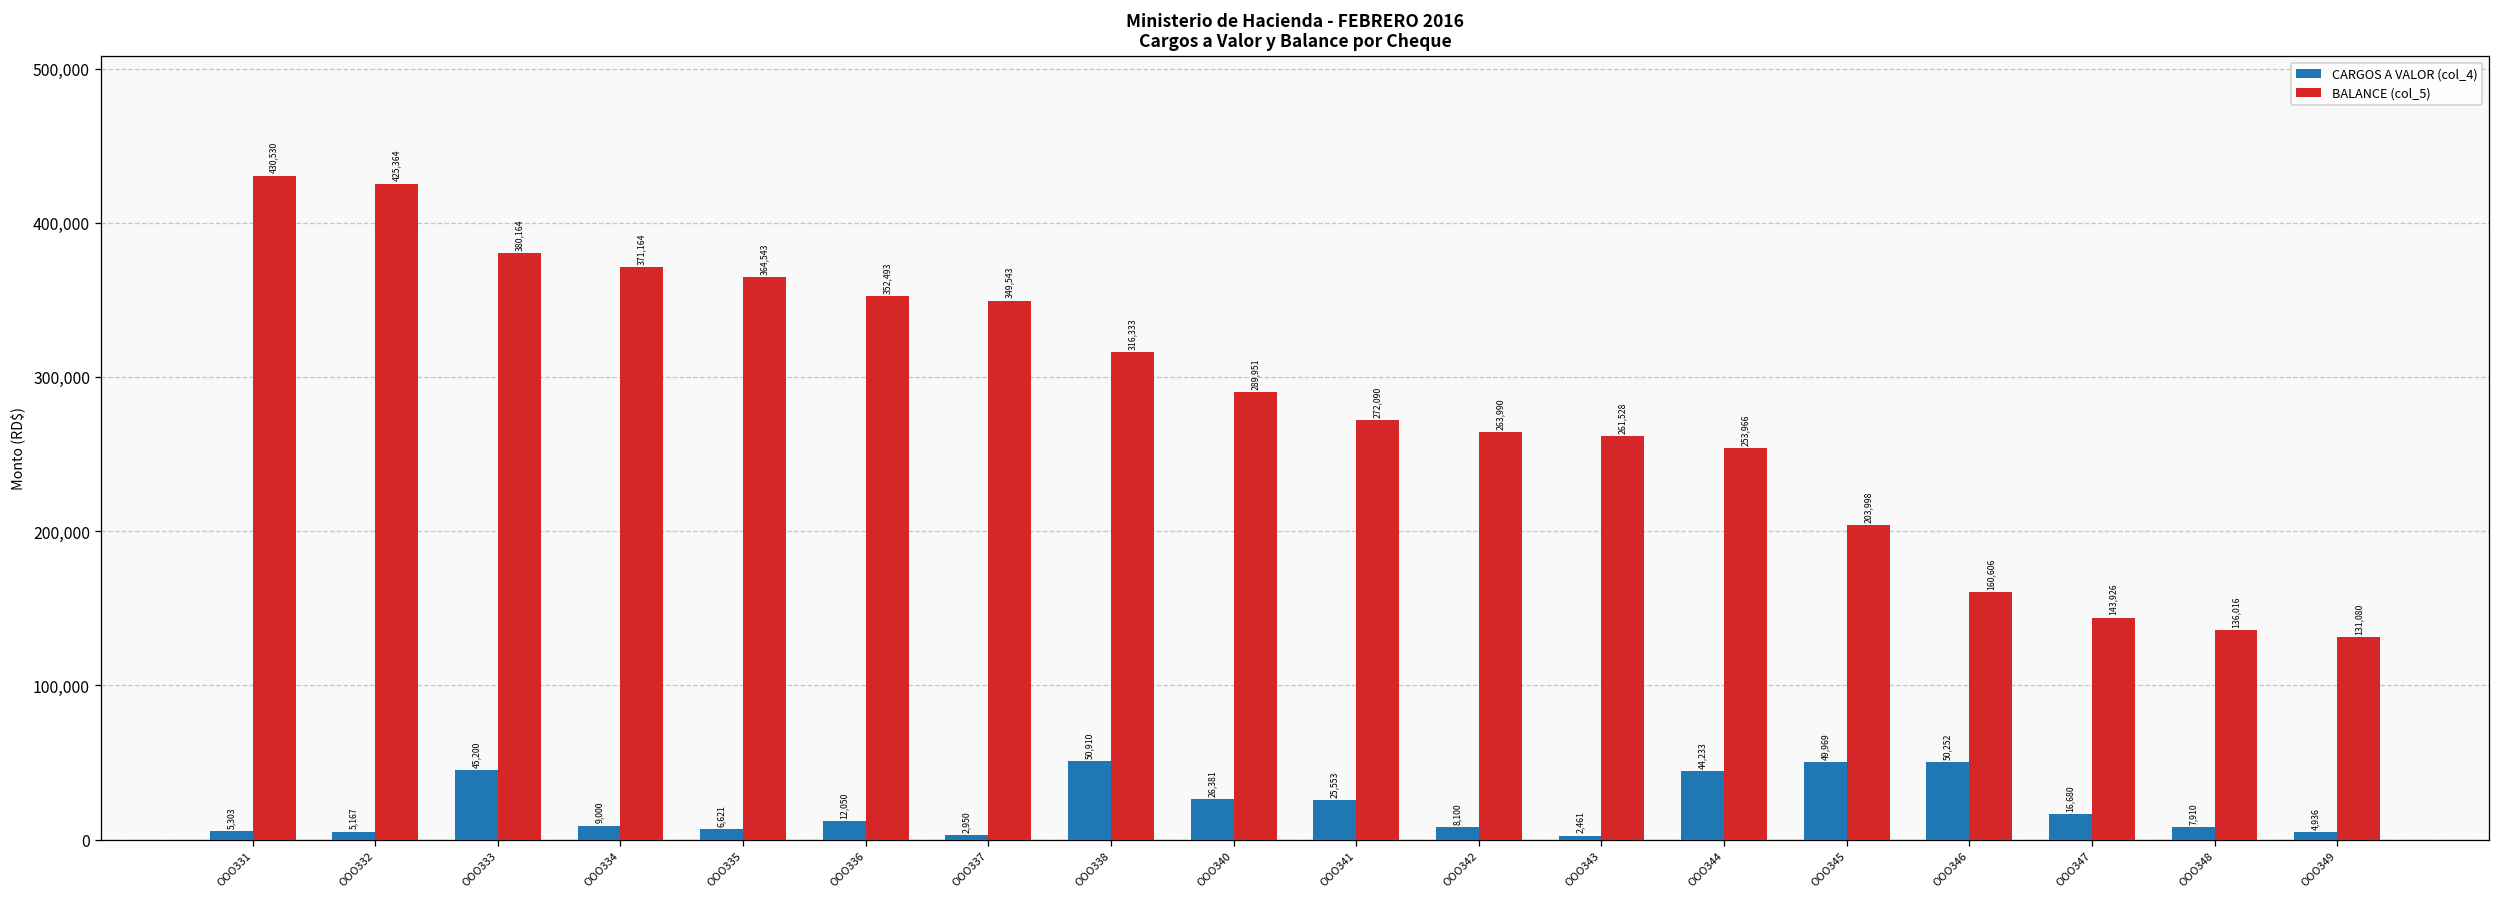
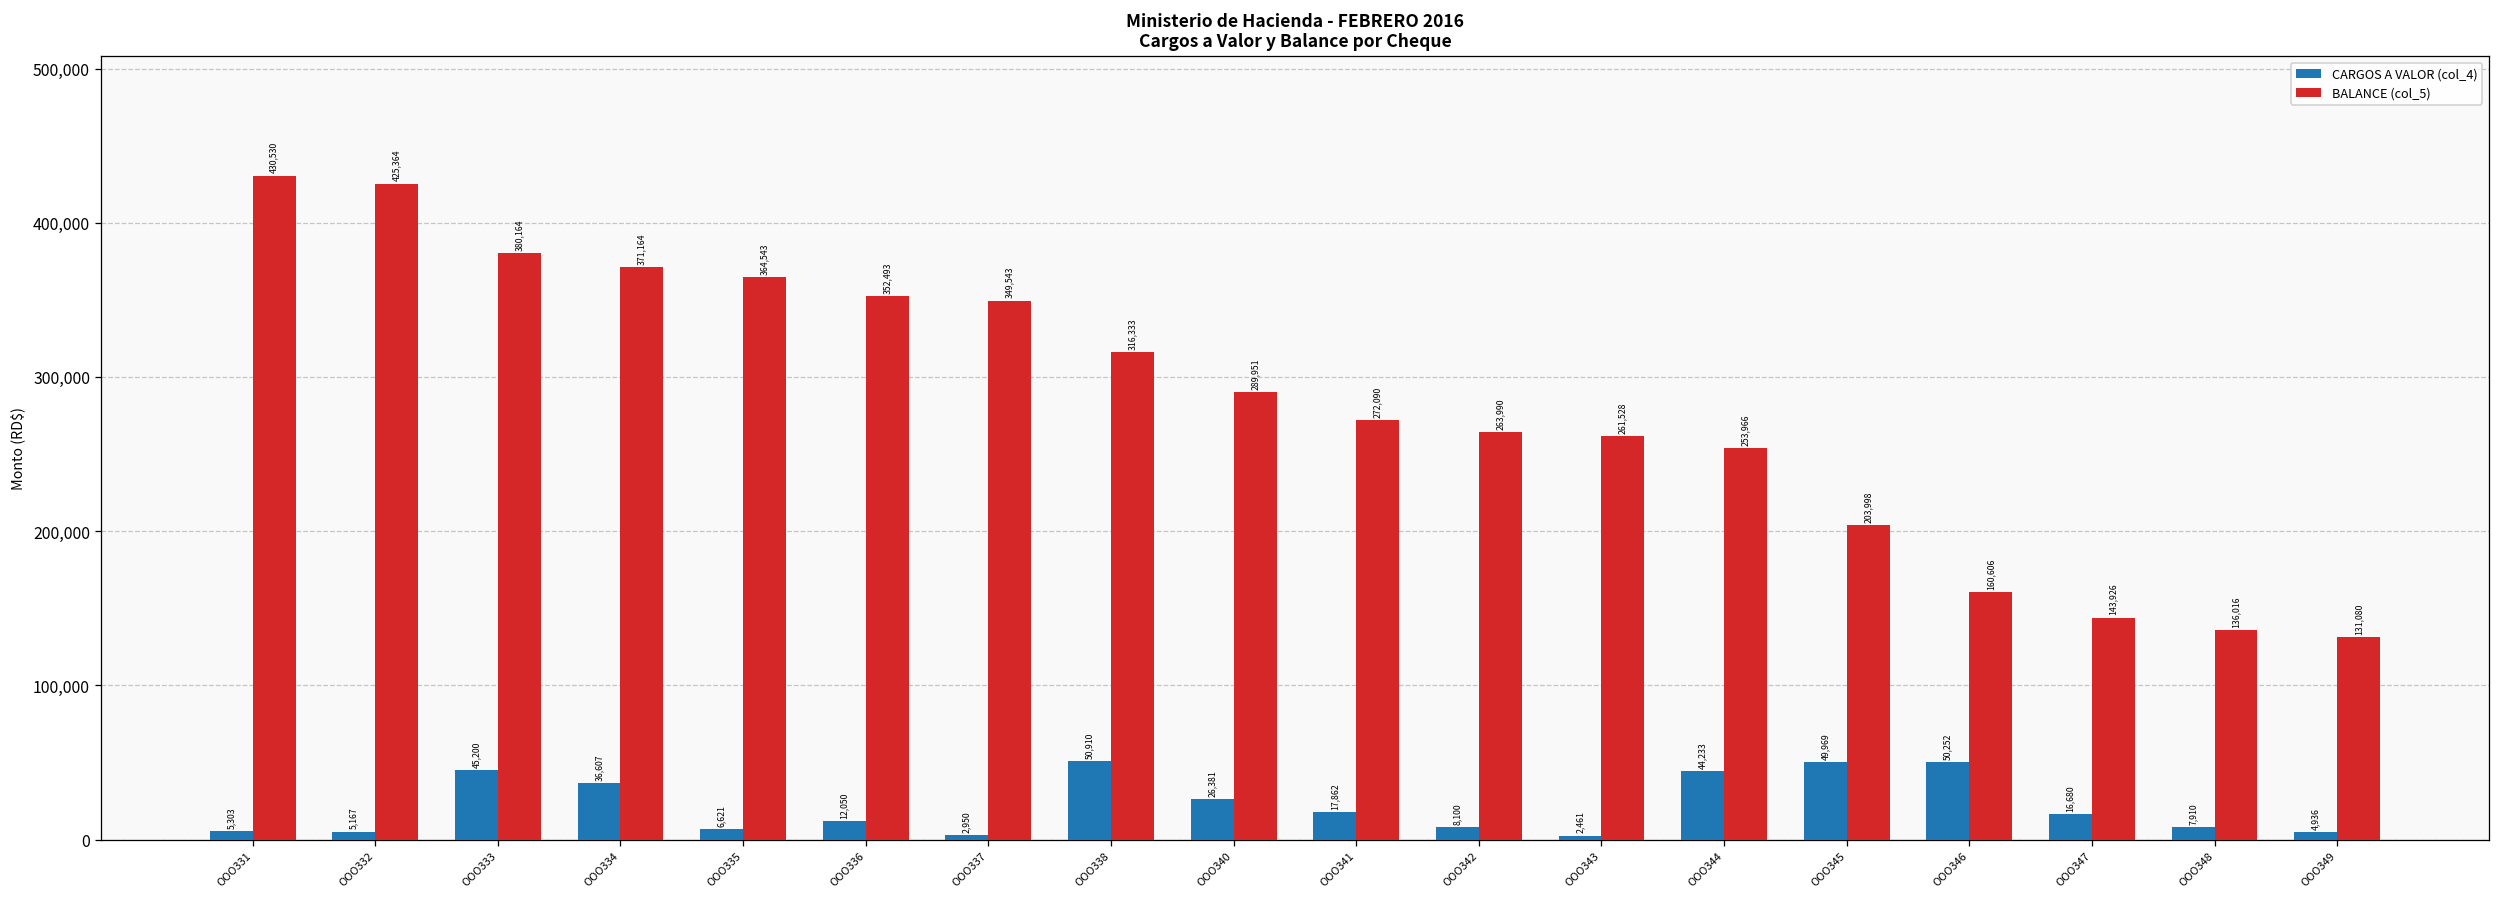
CARGOS A VALOR (col_4), OOO334: 9,000 -> 36,607
CARGOS A VALOR (col_4), OOO341: 25,553 -> 17,862
